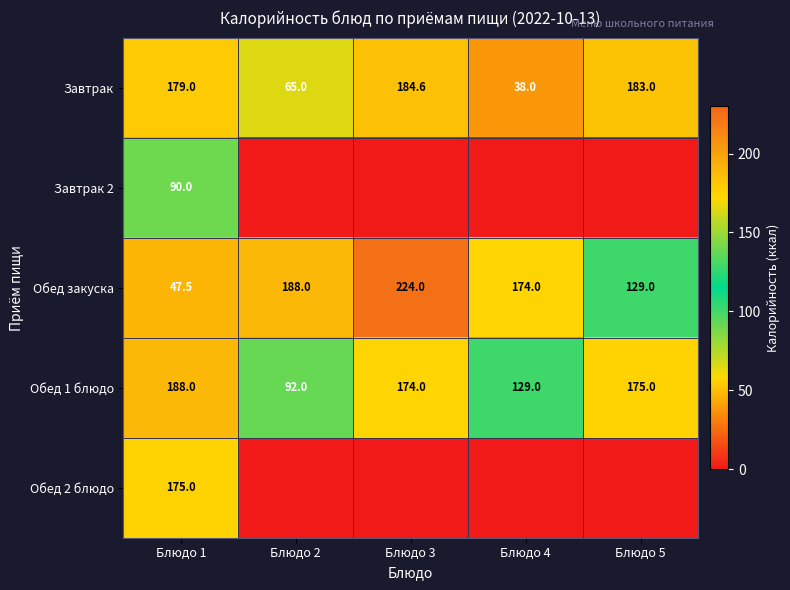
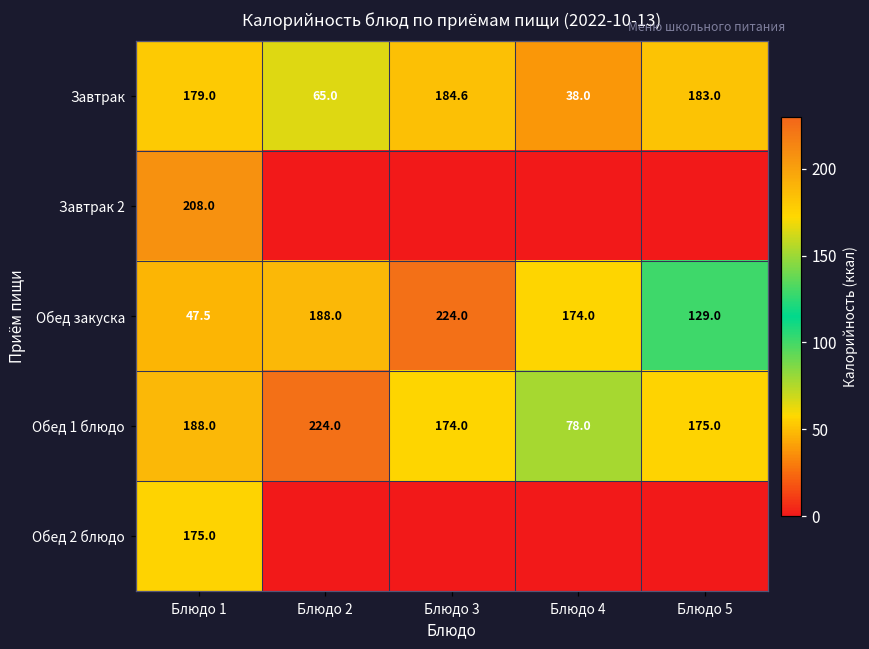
Завтрак 2, Блюдо 1: 90.0 -> 208.0
Обед 1 блюдо, Блюдо 2: 92.0 -> 224.0
Обед 1 блюдо, Блюдо 4: 129.0 -> 78.0
